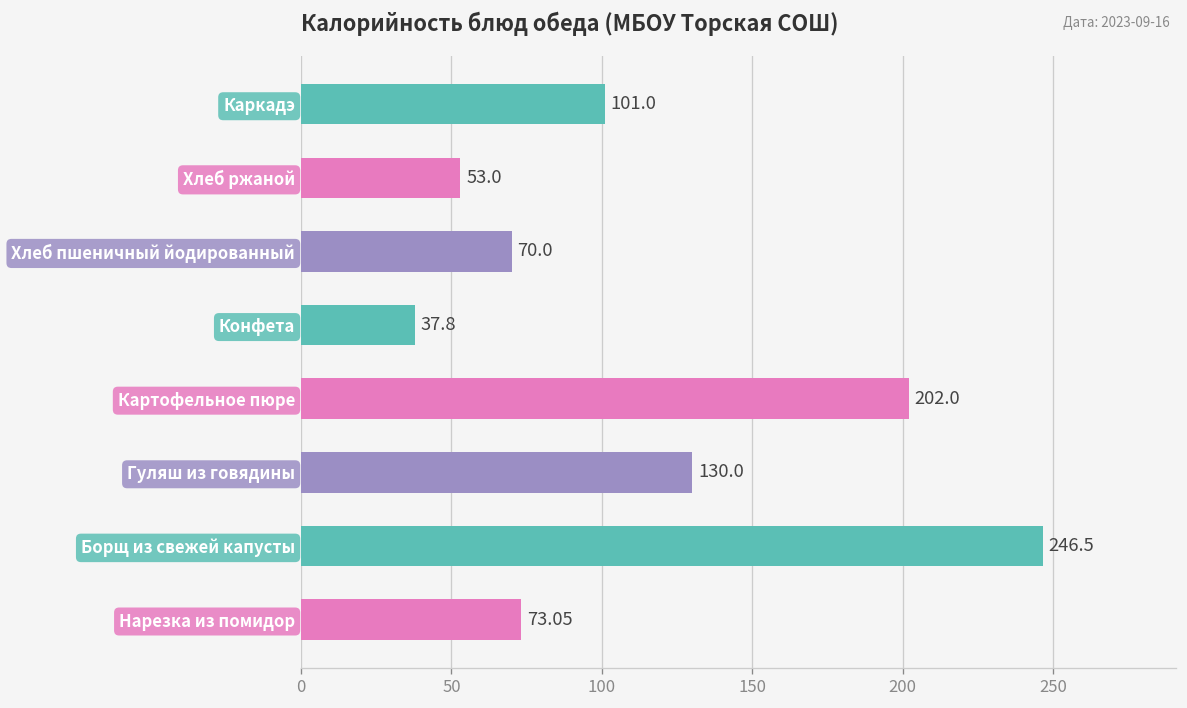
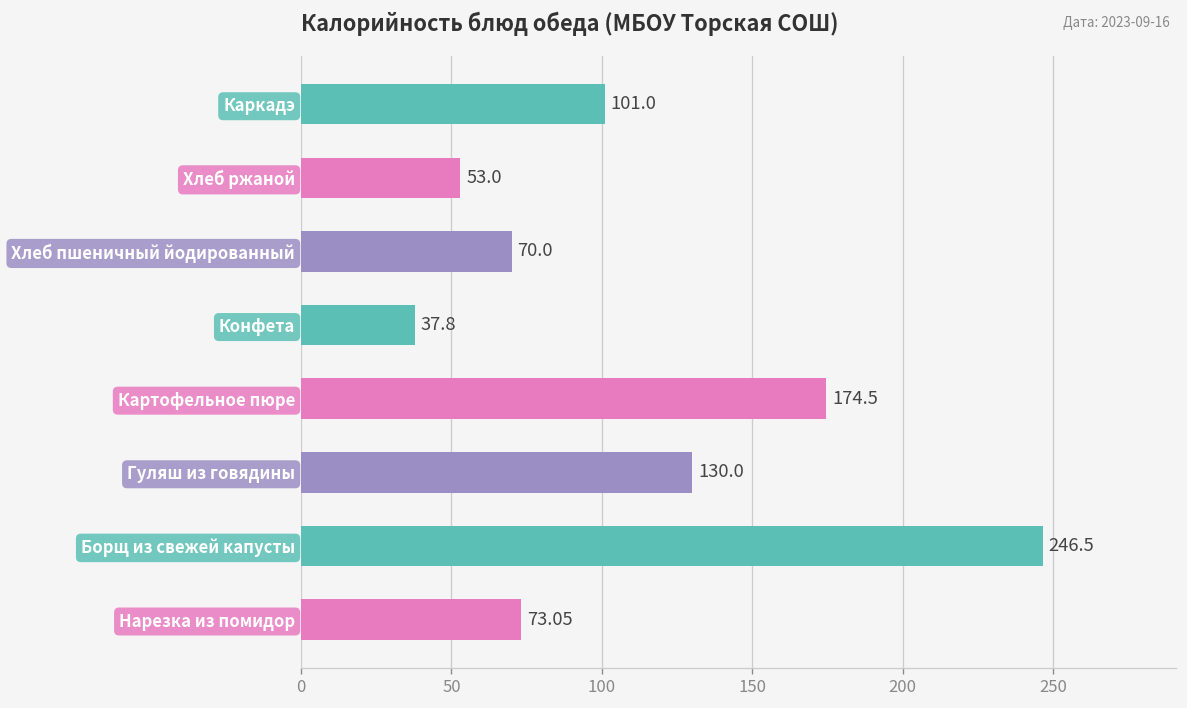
Картофельное пюре: 202.0 -> 174.5
